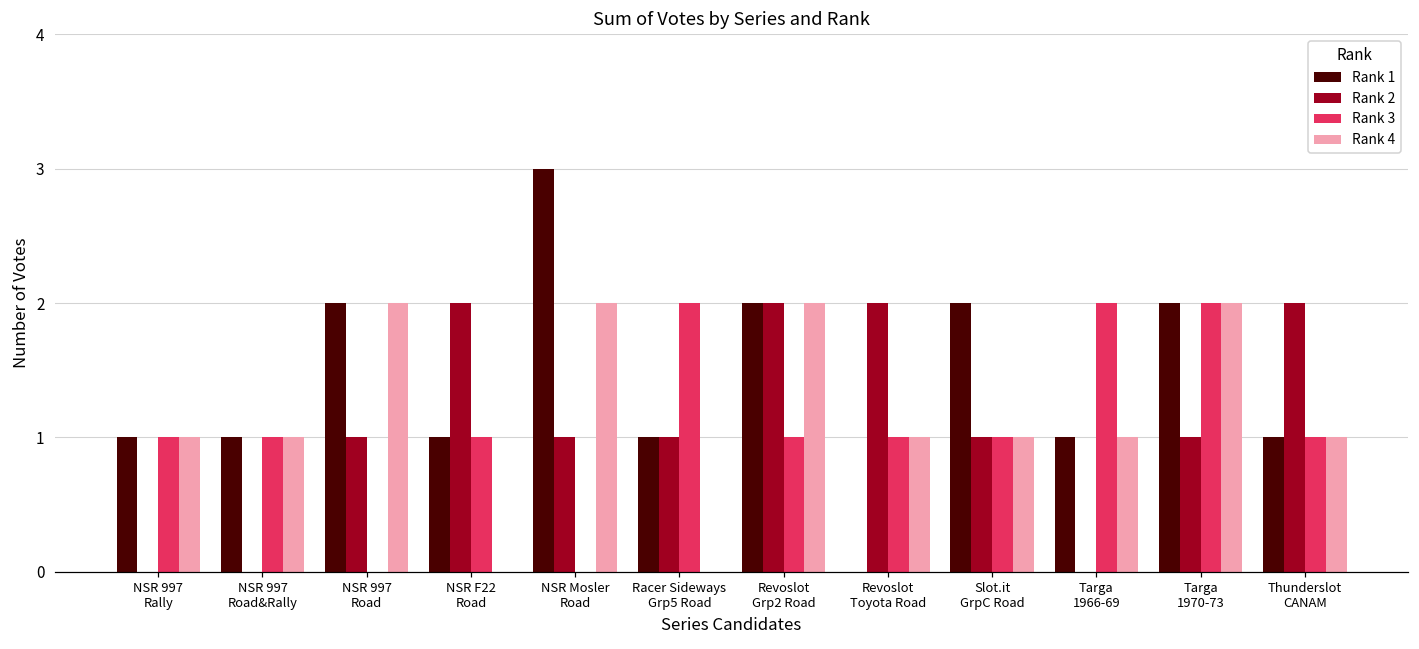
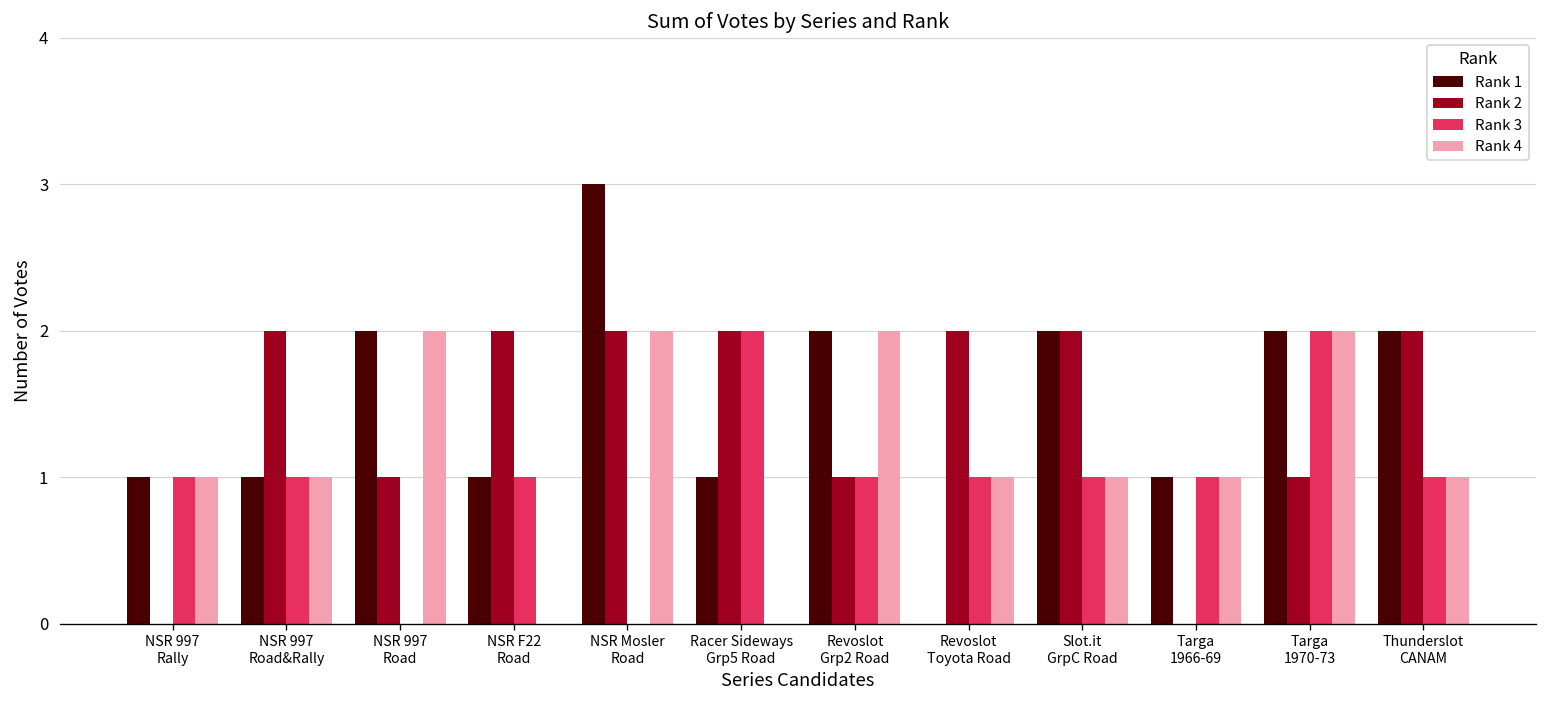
Rank 2, NSR 997 Road&Rally: 0 -> 2
Rank 2, NSR Mosler Road: 1 -> 2
Rank 2, Racer Sideways Grp5 Road: 1 -> 2
Rank 2, Revoslot Grp2 Road: 2 -> 1
Rank 2, Slot.it GrpC Road: 1 -> 2
Rank 3, Targa 1966-69: 2 -> 1
Rank 1, Thunderslot CANAM: 1 -> 2
